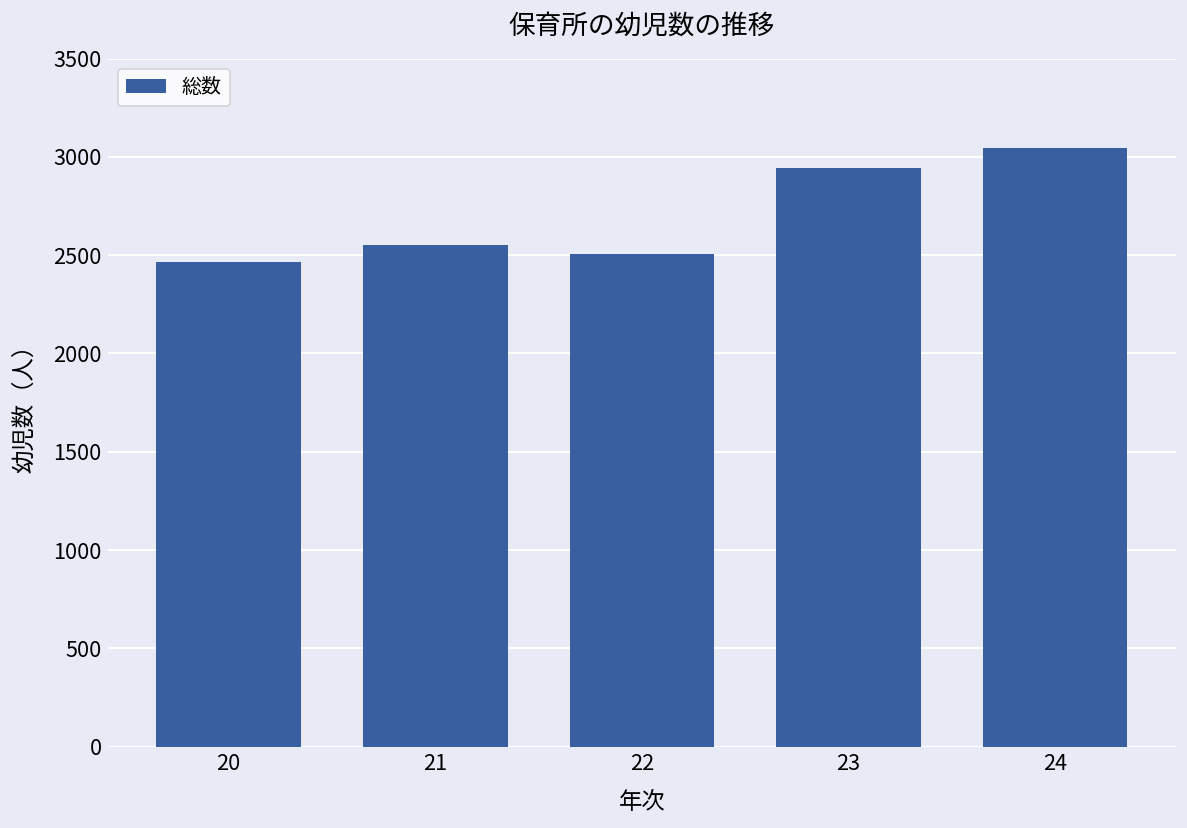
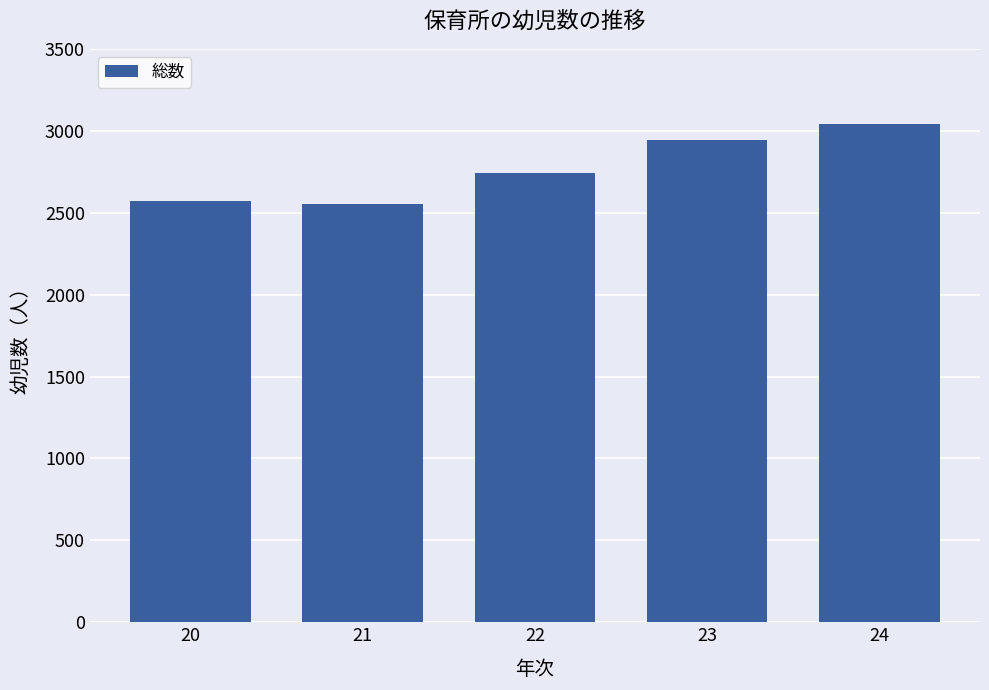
20: 2470 -> 2570
22: 2510 -> 2750
